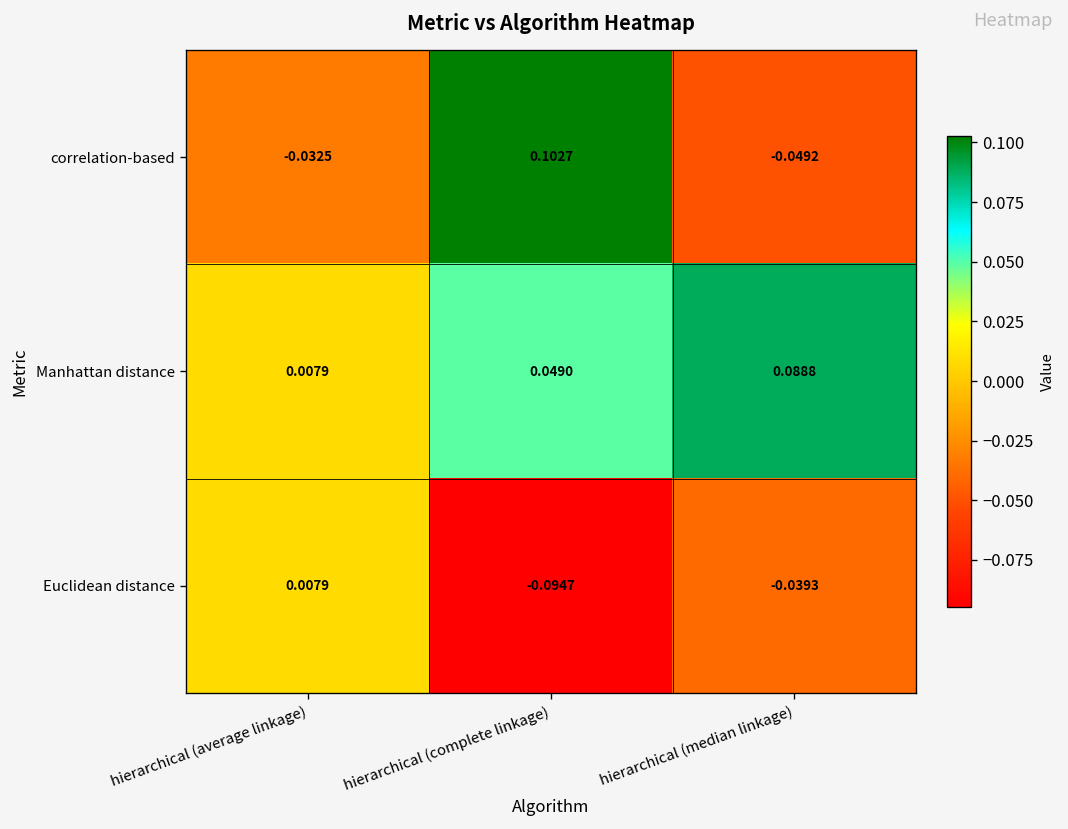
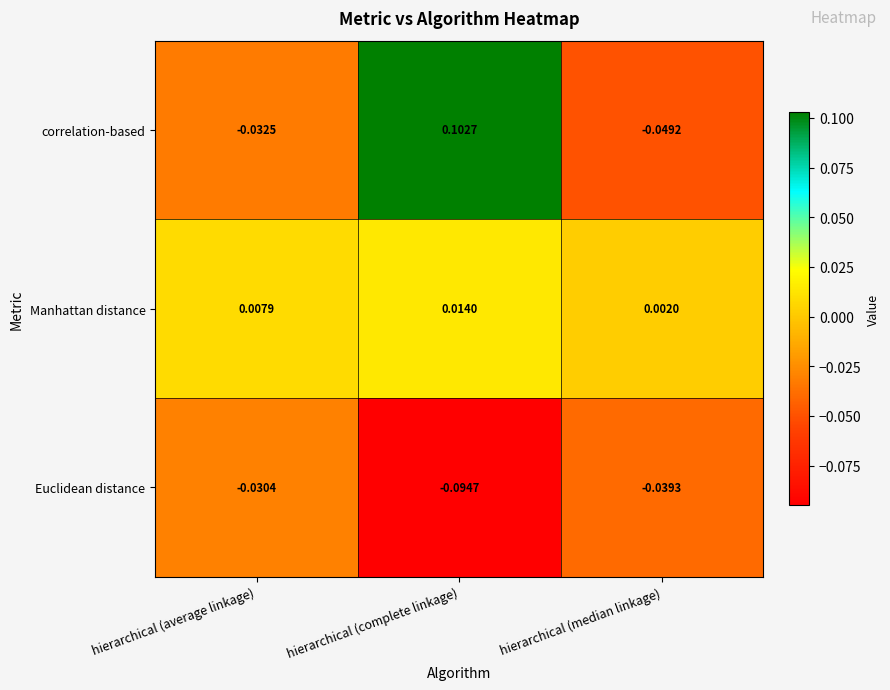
Manhattan distance, hierarchical (complete linkage): 0.0490 -> 0.0140
Manhattan distance, hierarchical (median linkage): 0.0888 -> 0.0020
Euclidean distance, hierarchical (average linkage): 0.0079 -> -0.0304
